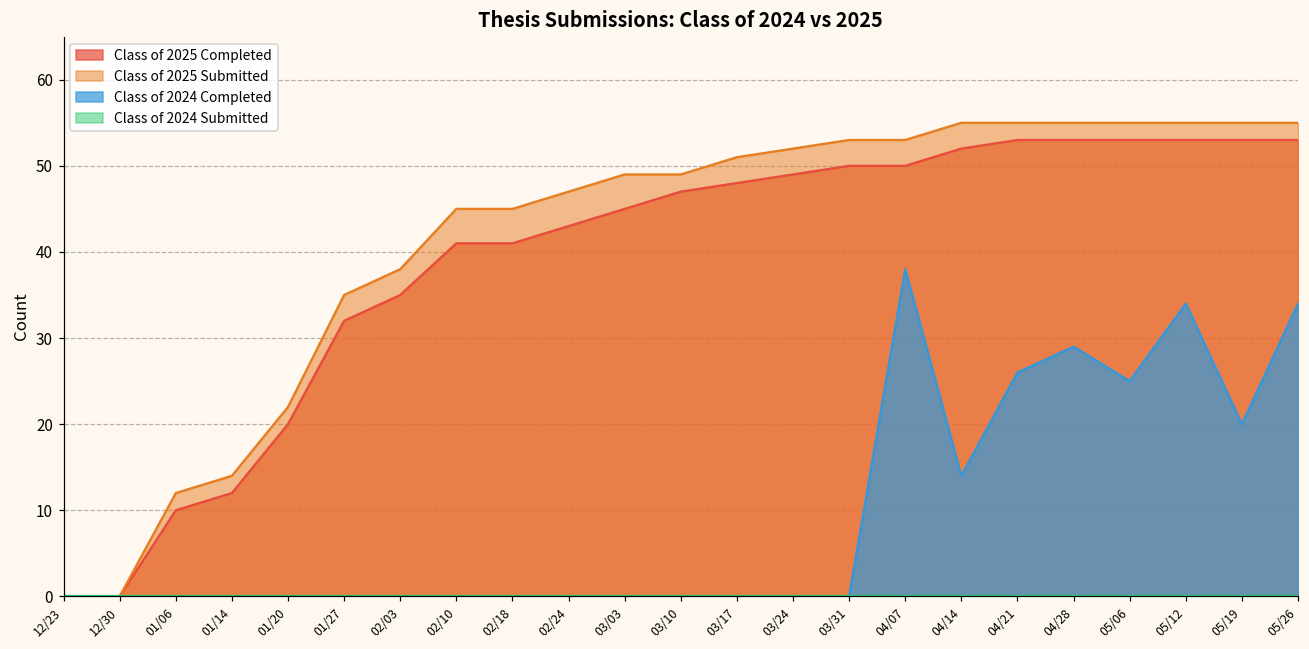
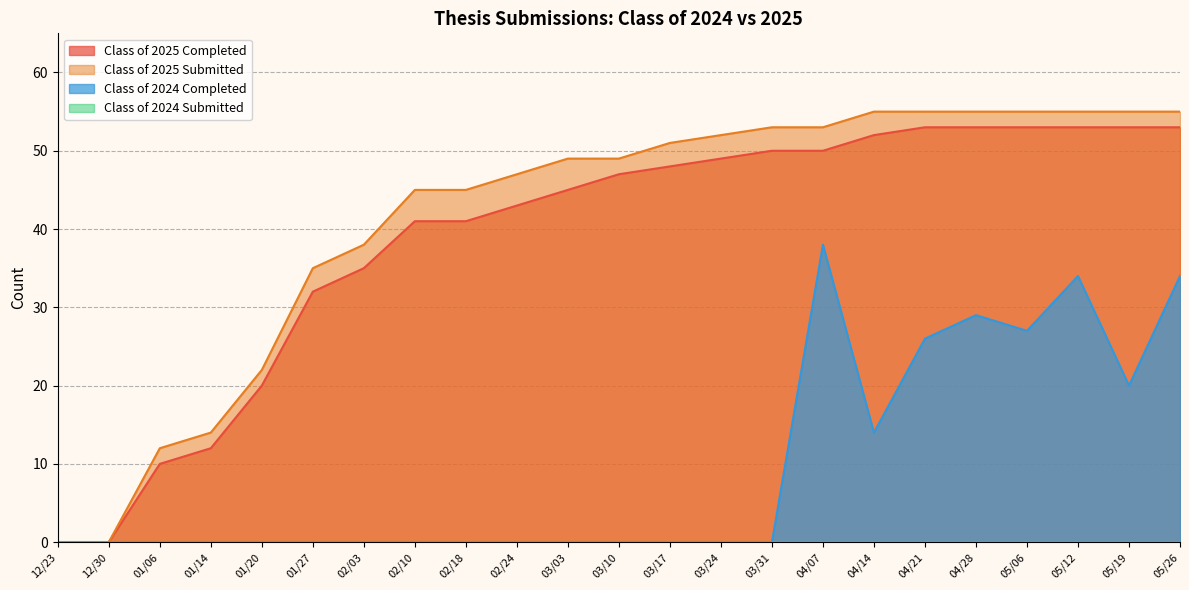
Class of 2024 Completed, 05/06: 25 -> 27
